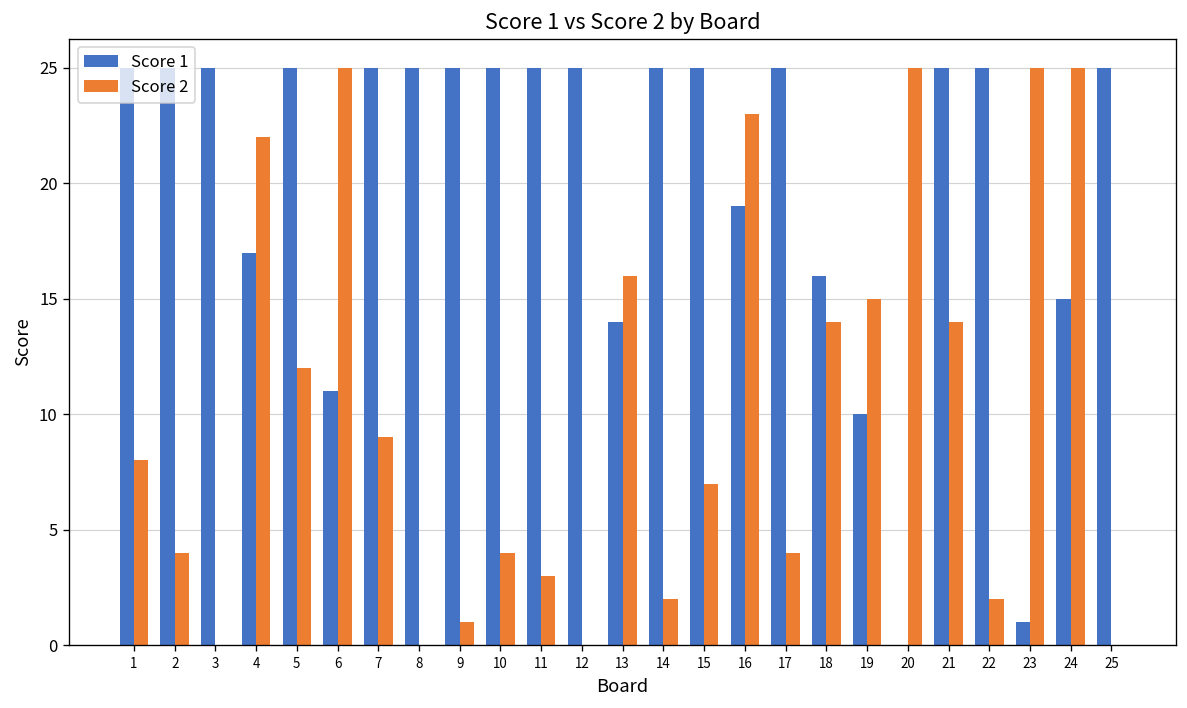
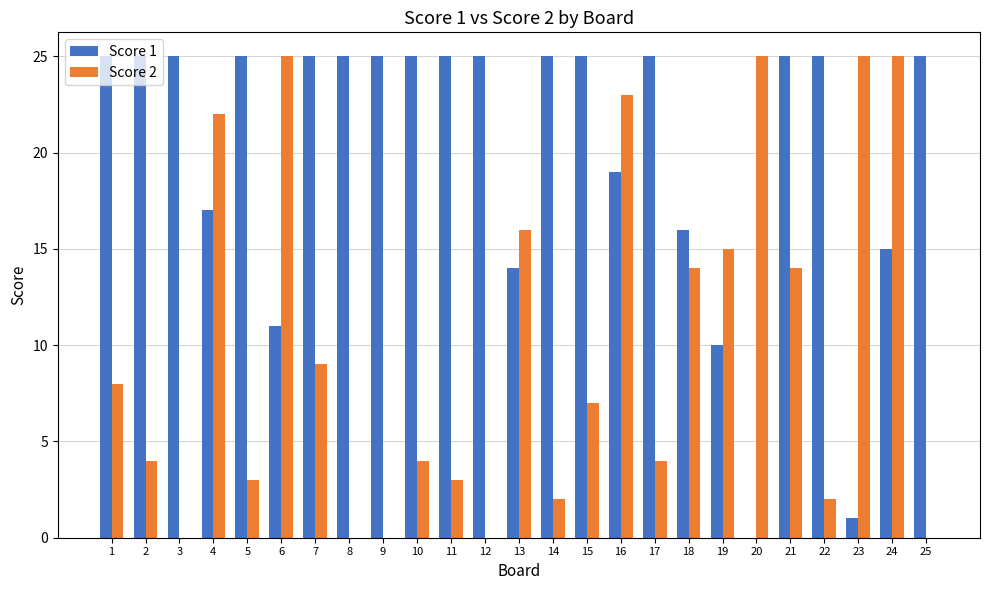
Score 2, 5: 12 -> 3
Score 2, 9: 1 -> 0
